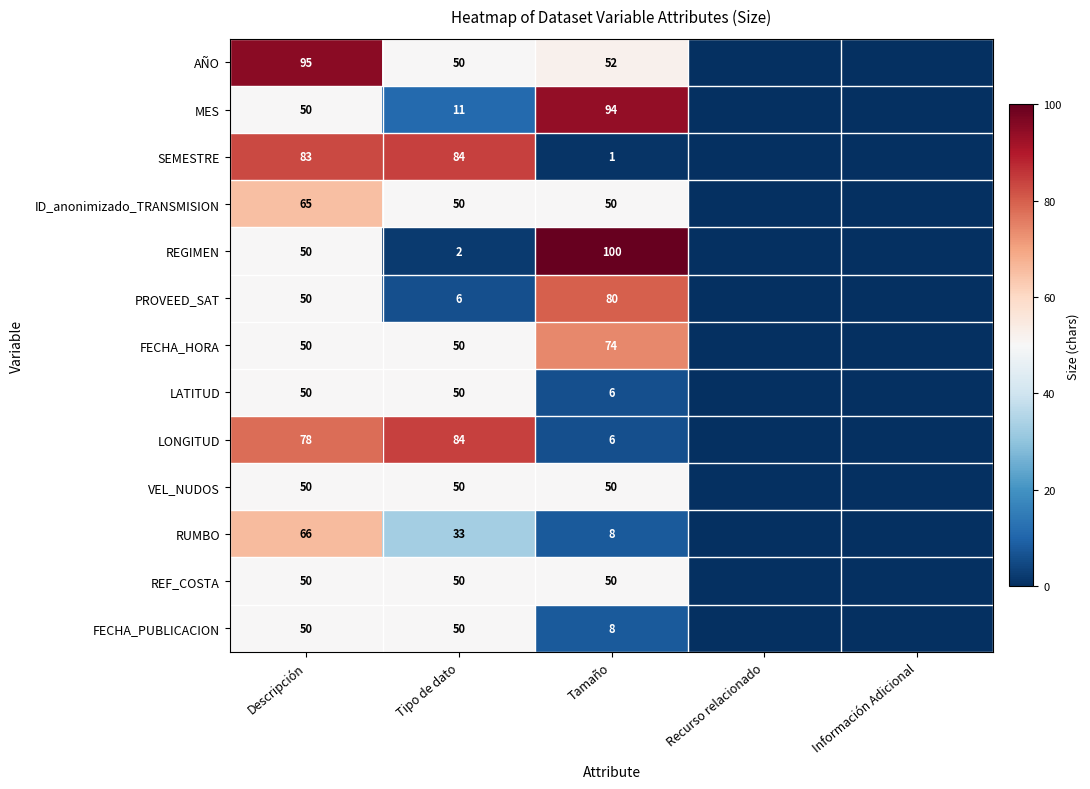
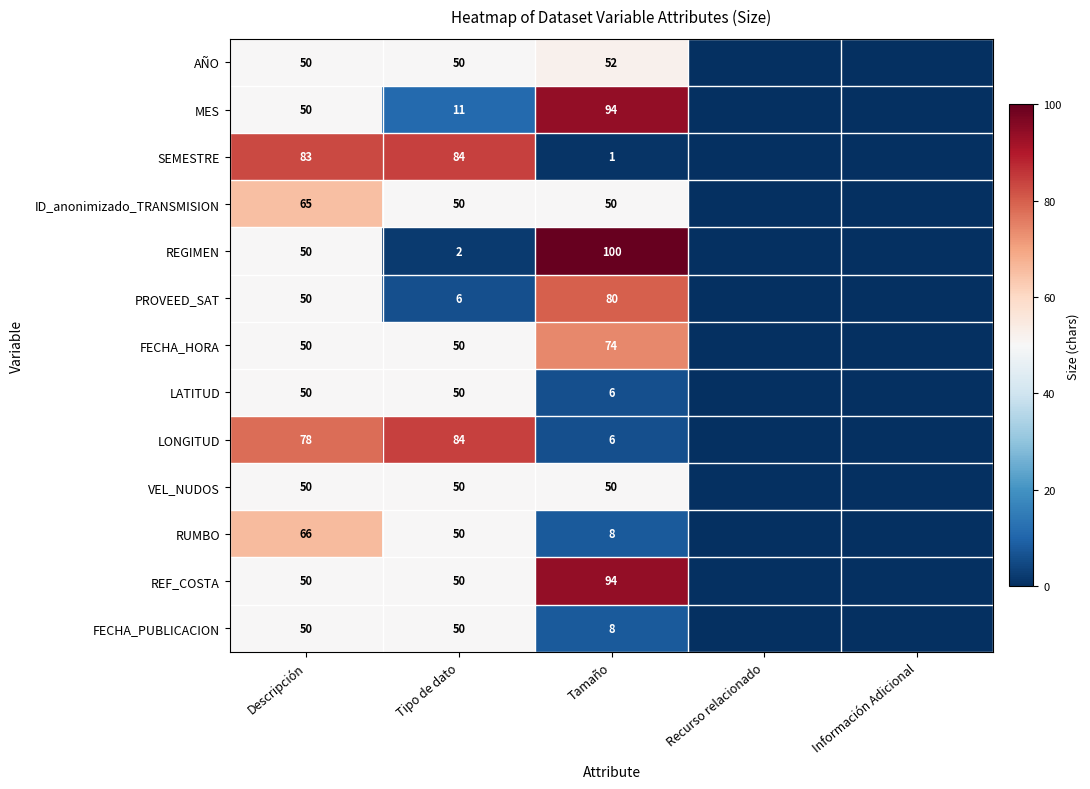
AÑO, Descripción: 95 -> 50
RUMBO, Tipo de dato: 33 -> 50
REF_COSTA, Tamaño: 50 -> 94
